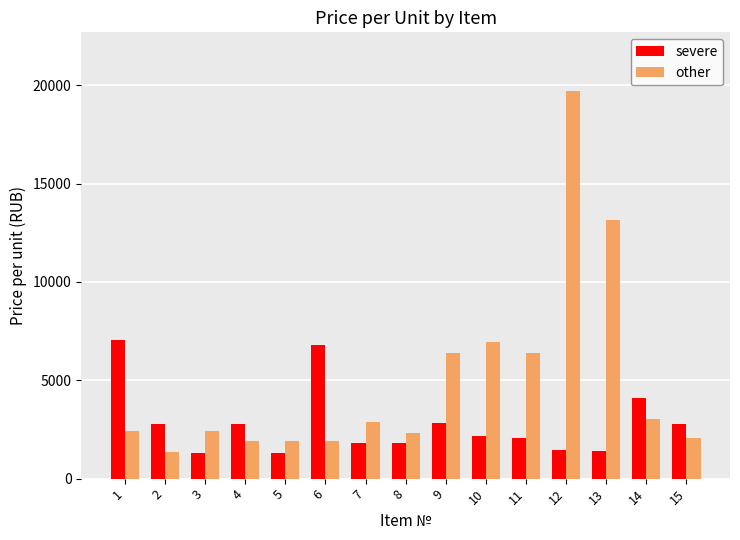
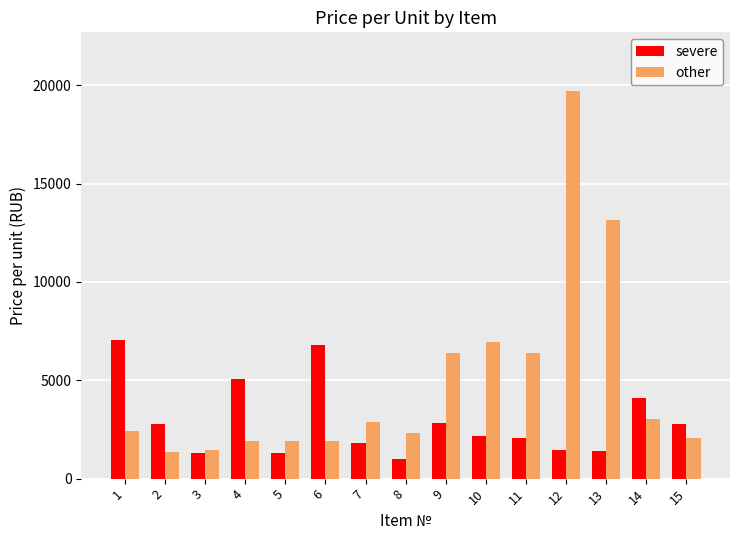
other, 3: 2400 -> 1400
severe, 4: 2800 -> 5100
severe, 8: 1800 -> 1000
